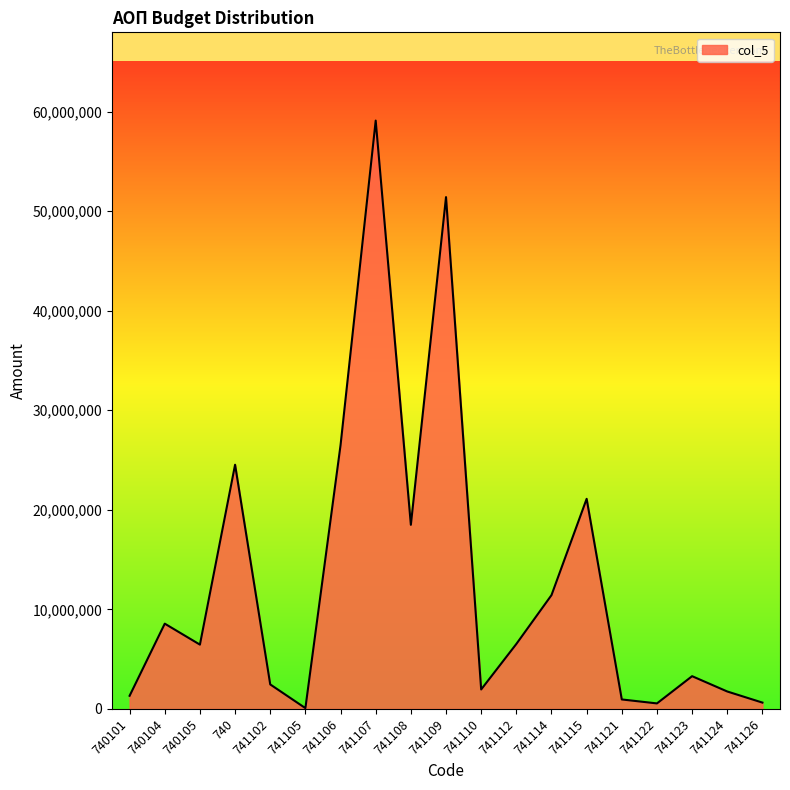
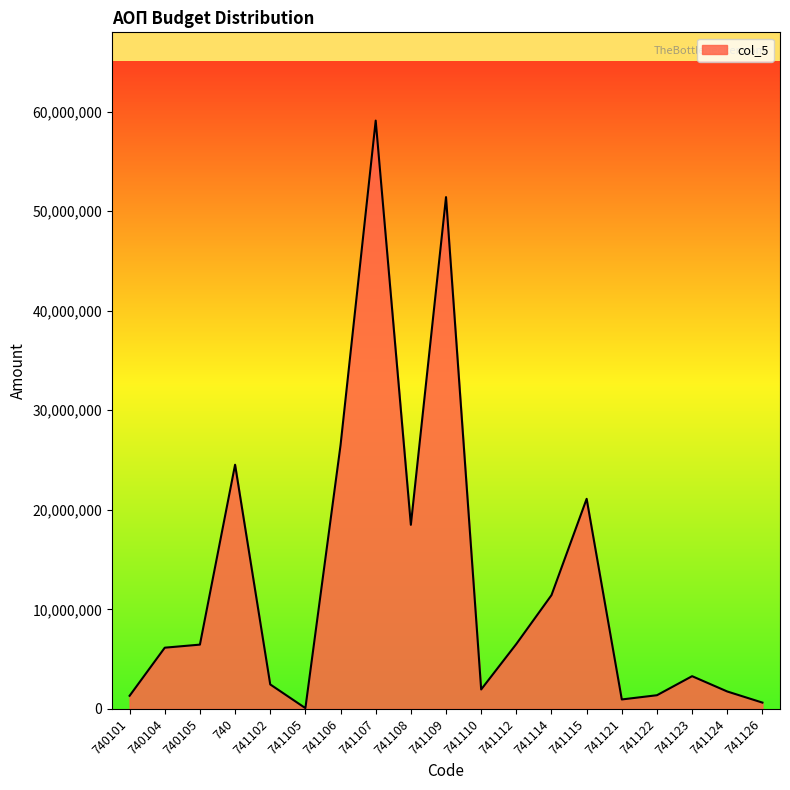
740104: 9,000,000 -> 6,000,000
741122: 600,000 -> 1,400,000
